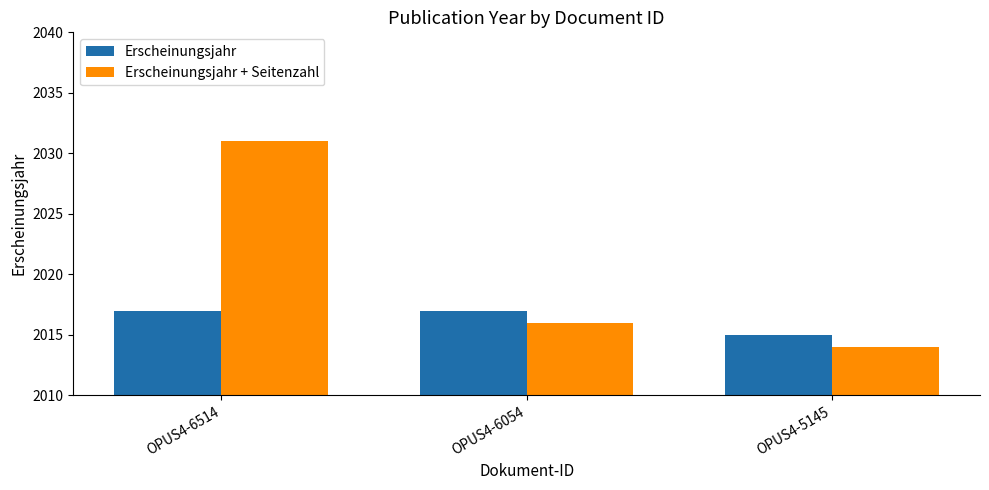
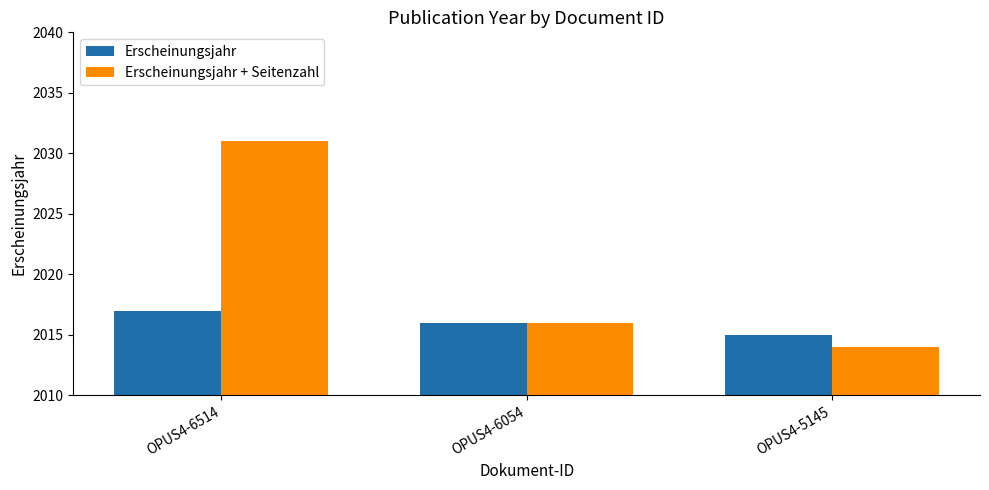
Erscheinungsjahr, OPUS4-6054: 2017 -> 2016
